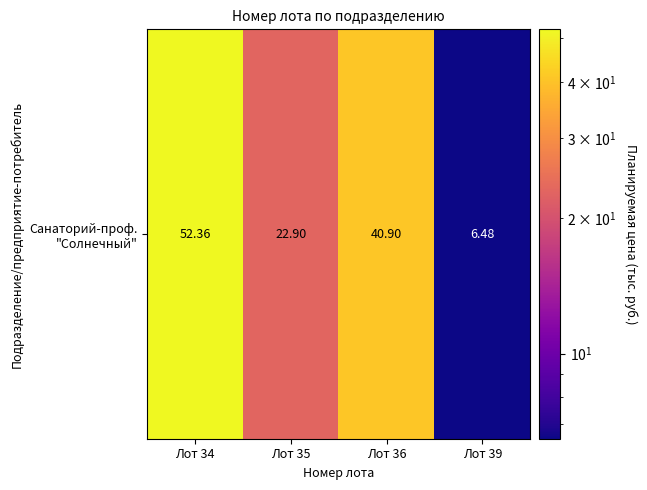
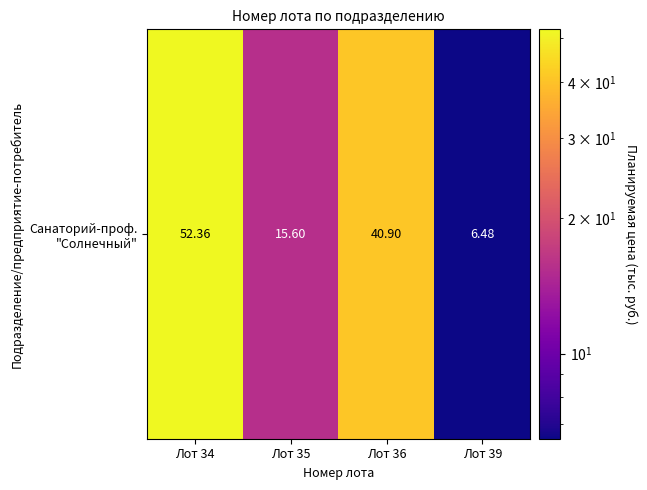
Санаторий-проф. "Солнечный", Лот 35: 22.90 -> 15.60
